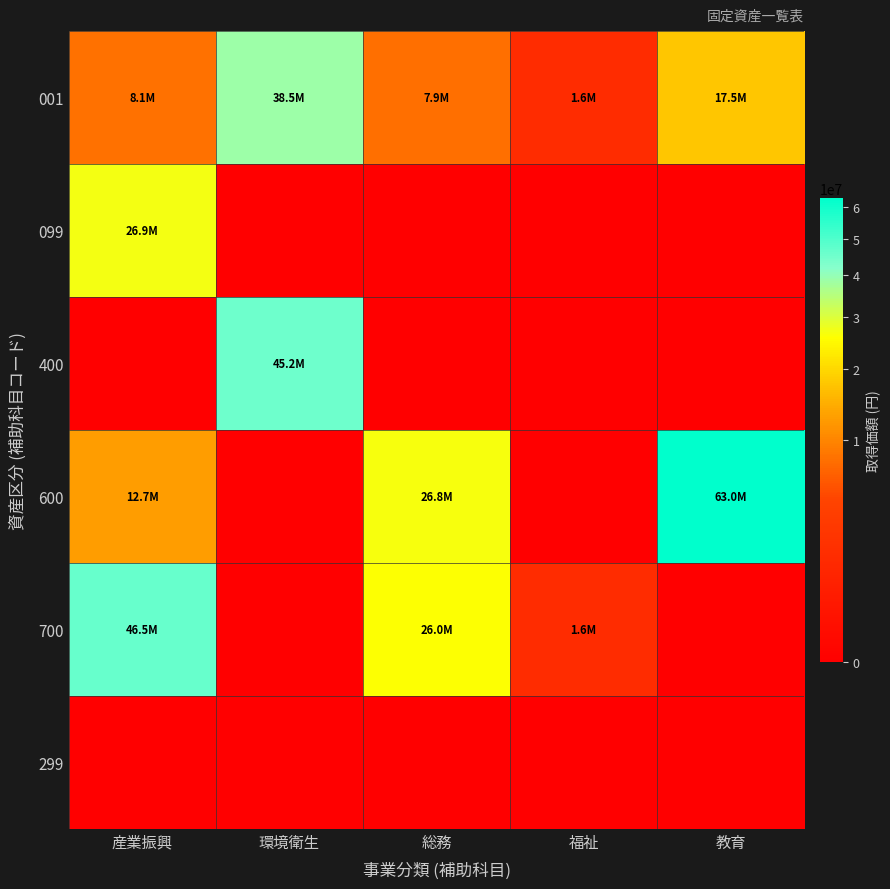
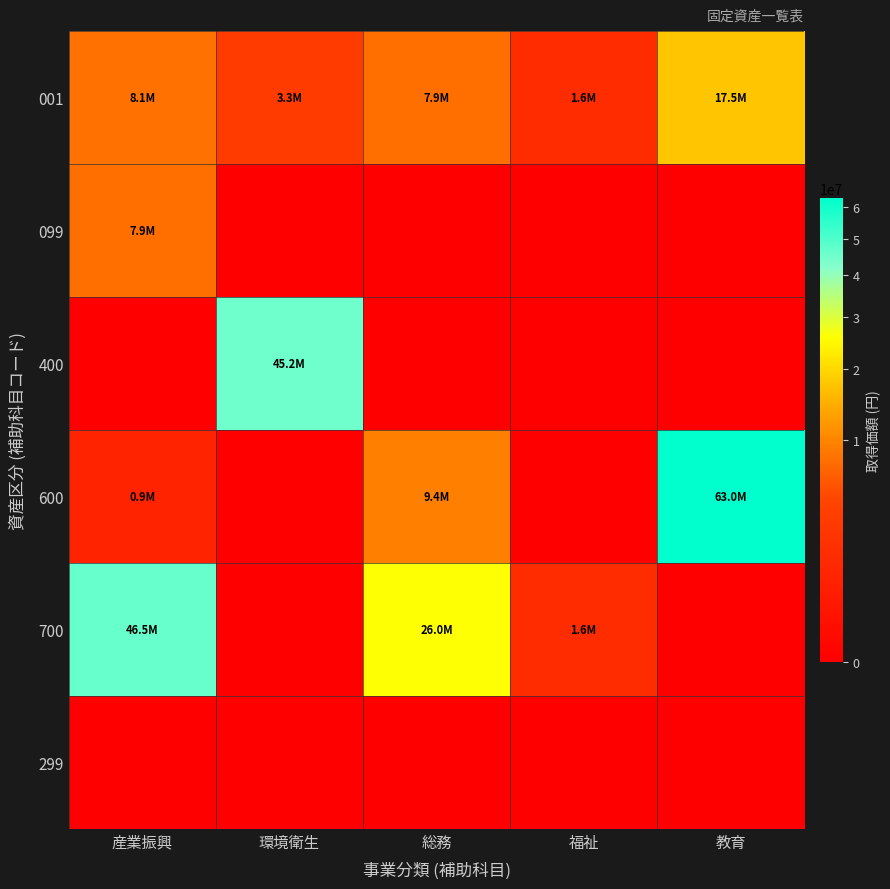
001, 環境衛生: 38.5M -> 3.3M
099, 産業振興: 26.9M -> 7.9M
600, 産業振興: 12.7M -> 0.9M
600, 総務: 26.8M -> 9.4M
